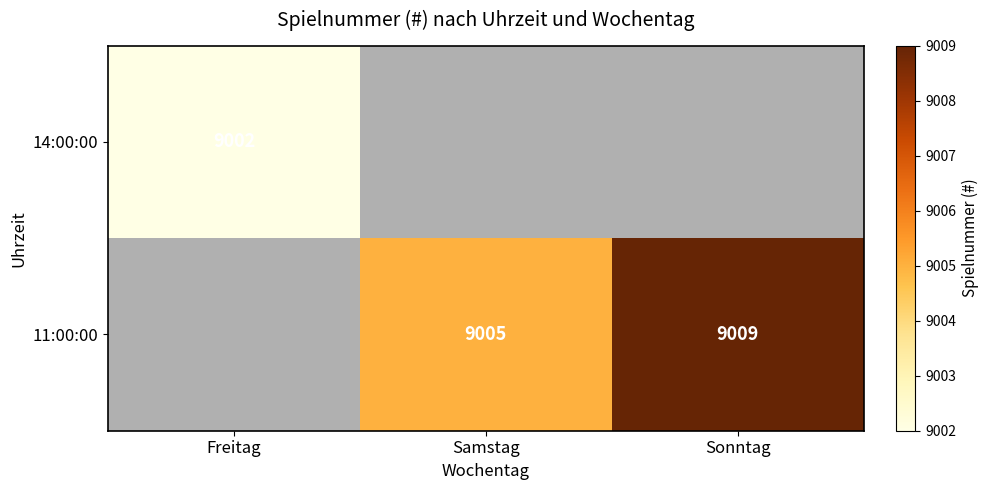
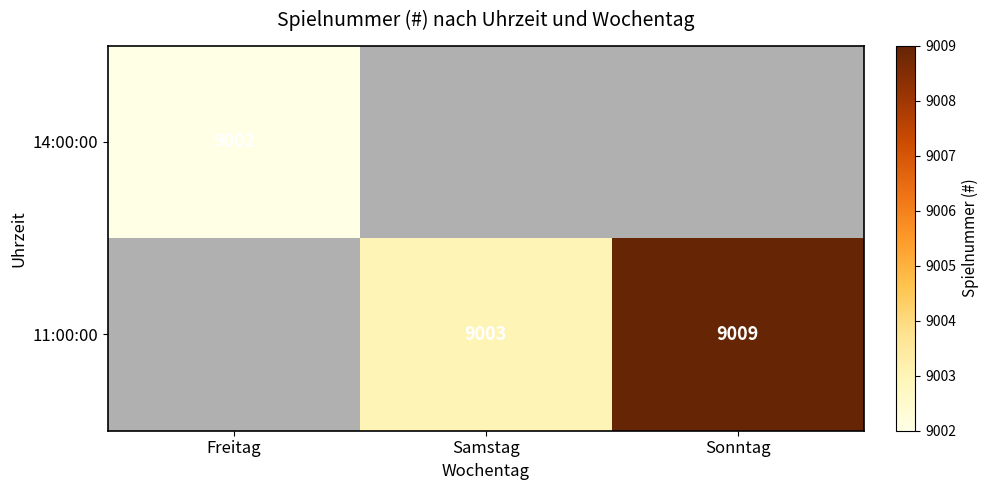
11:00:00, Samstag: 9005 -> 9003
